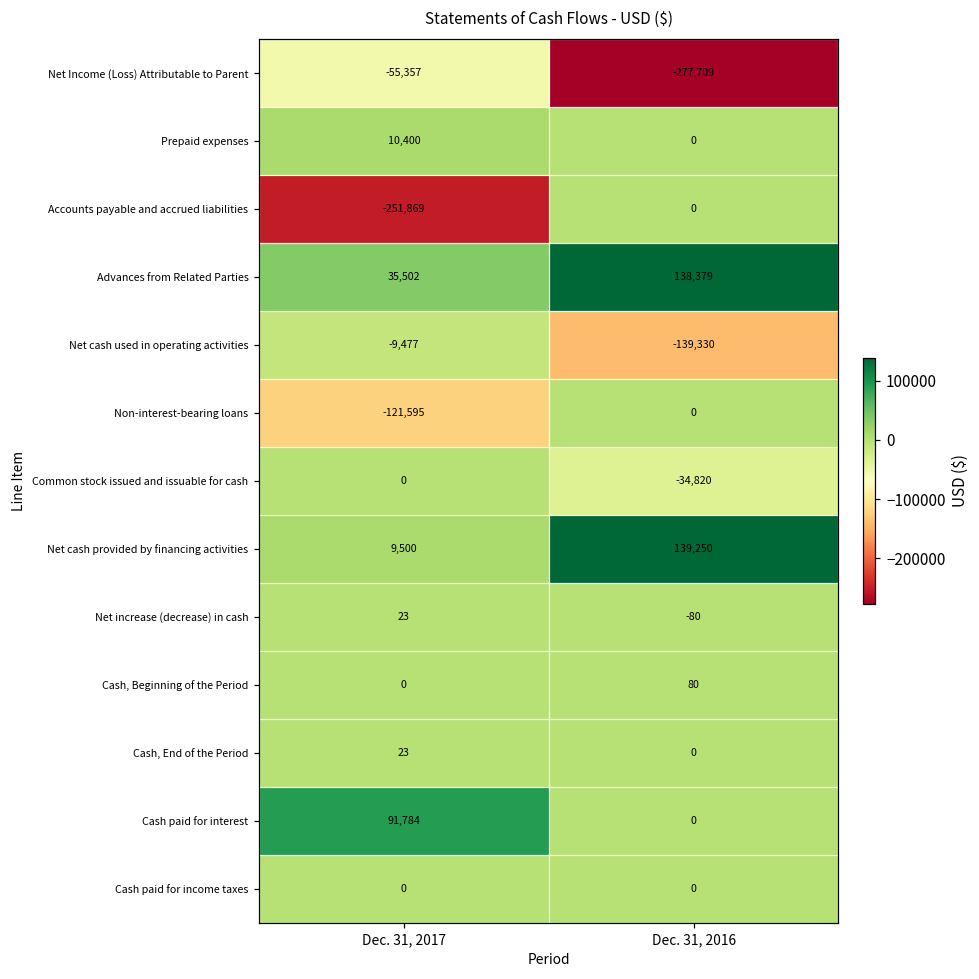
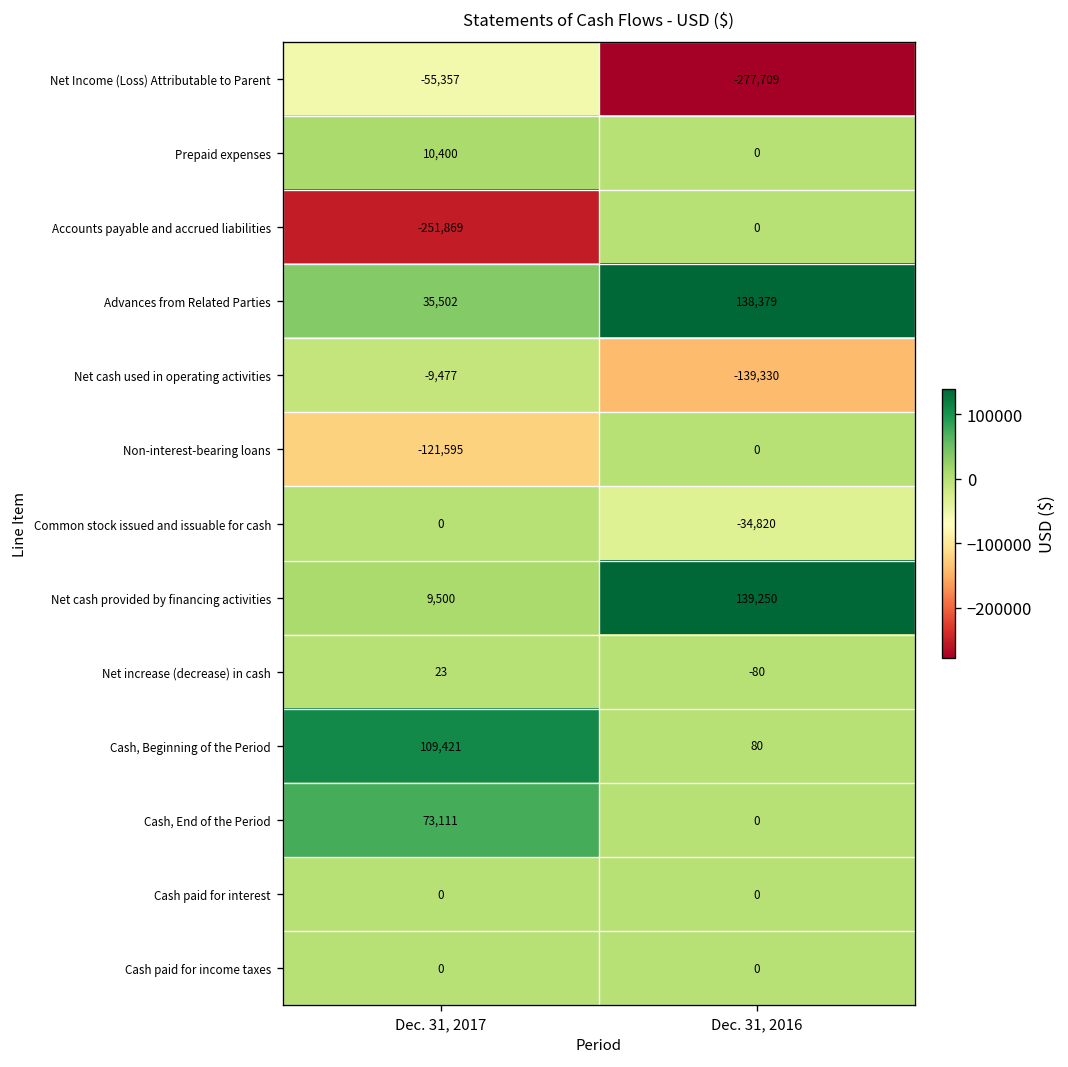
Cash, Beginning of the Period, Dec. 31, 2017: 0 -> 109,421
Cash, End of the Period, Dec. 31, 2017: 23 -> 73,111
Cash paid for interest, Dec. 31, 2017: 91,784 -> 0
